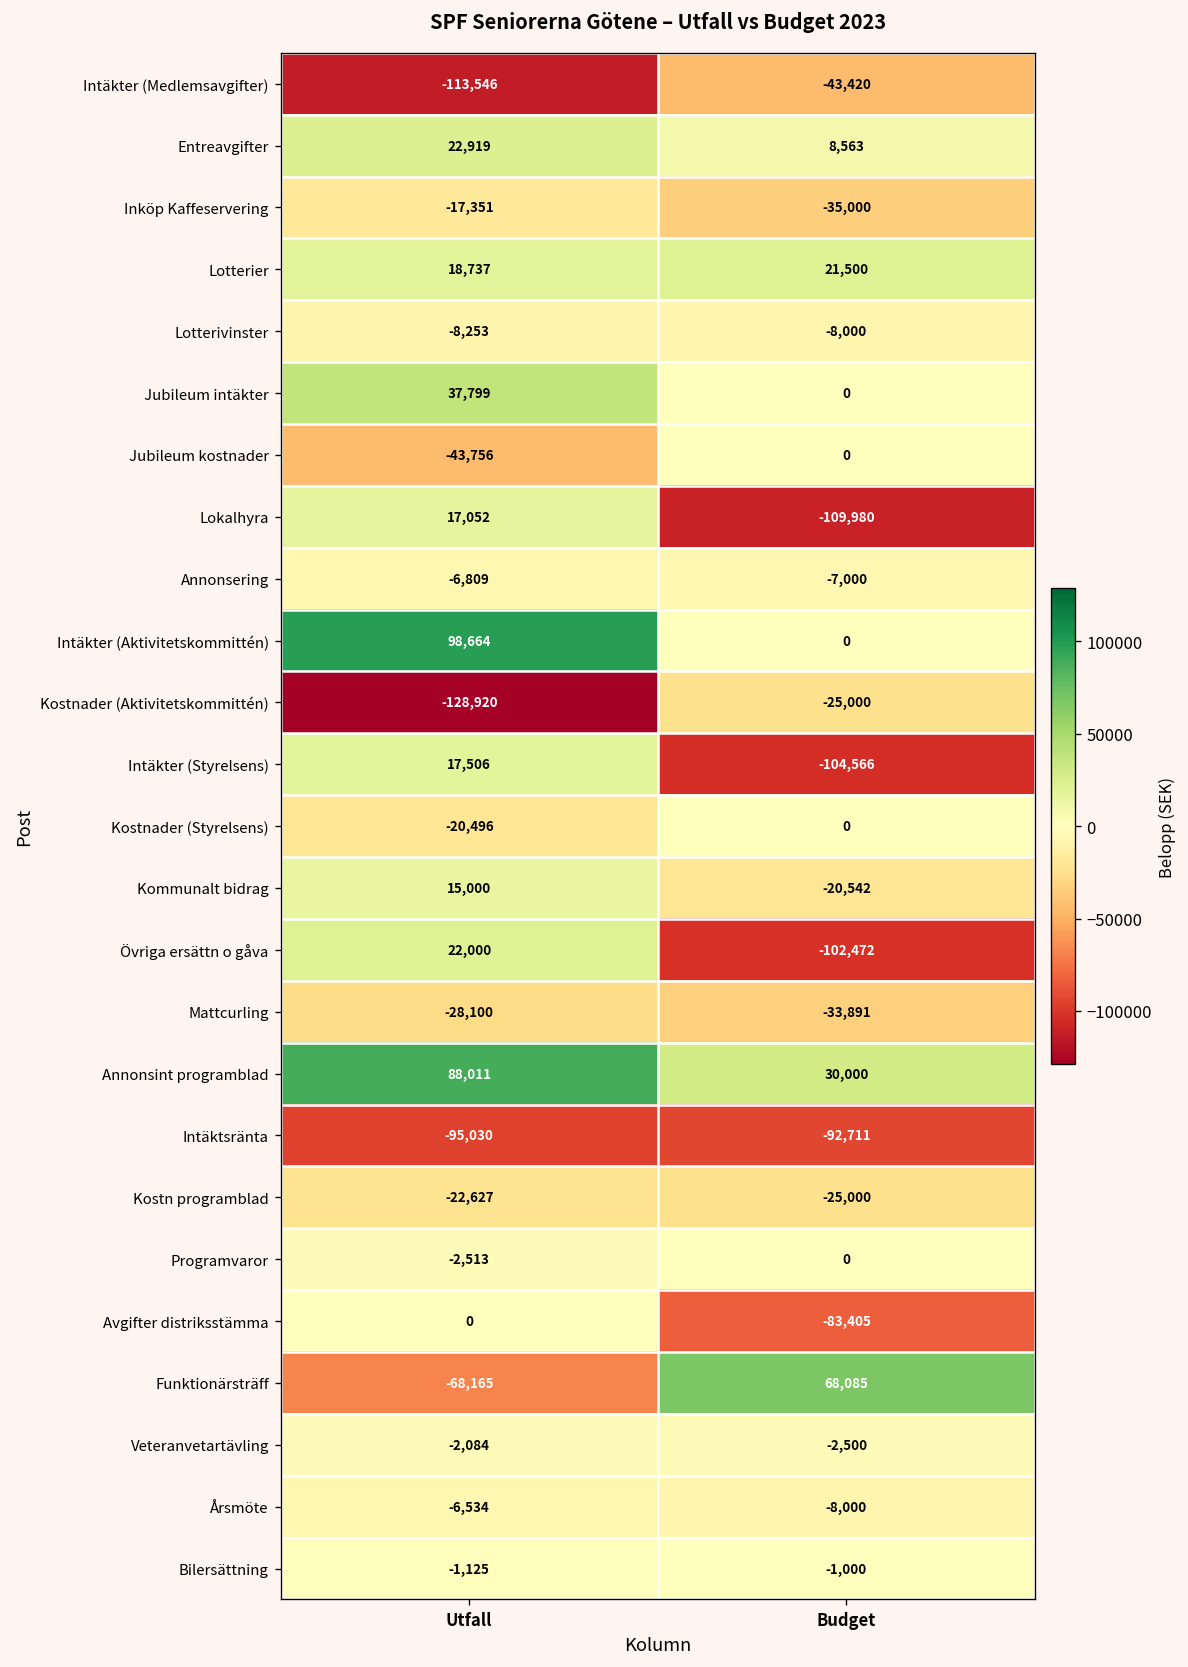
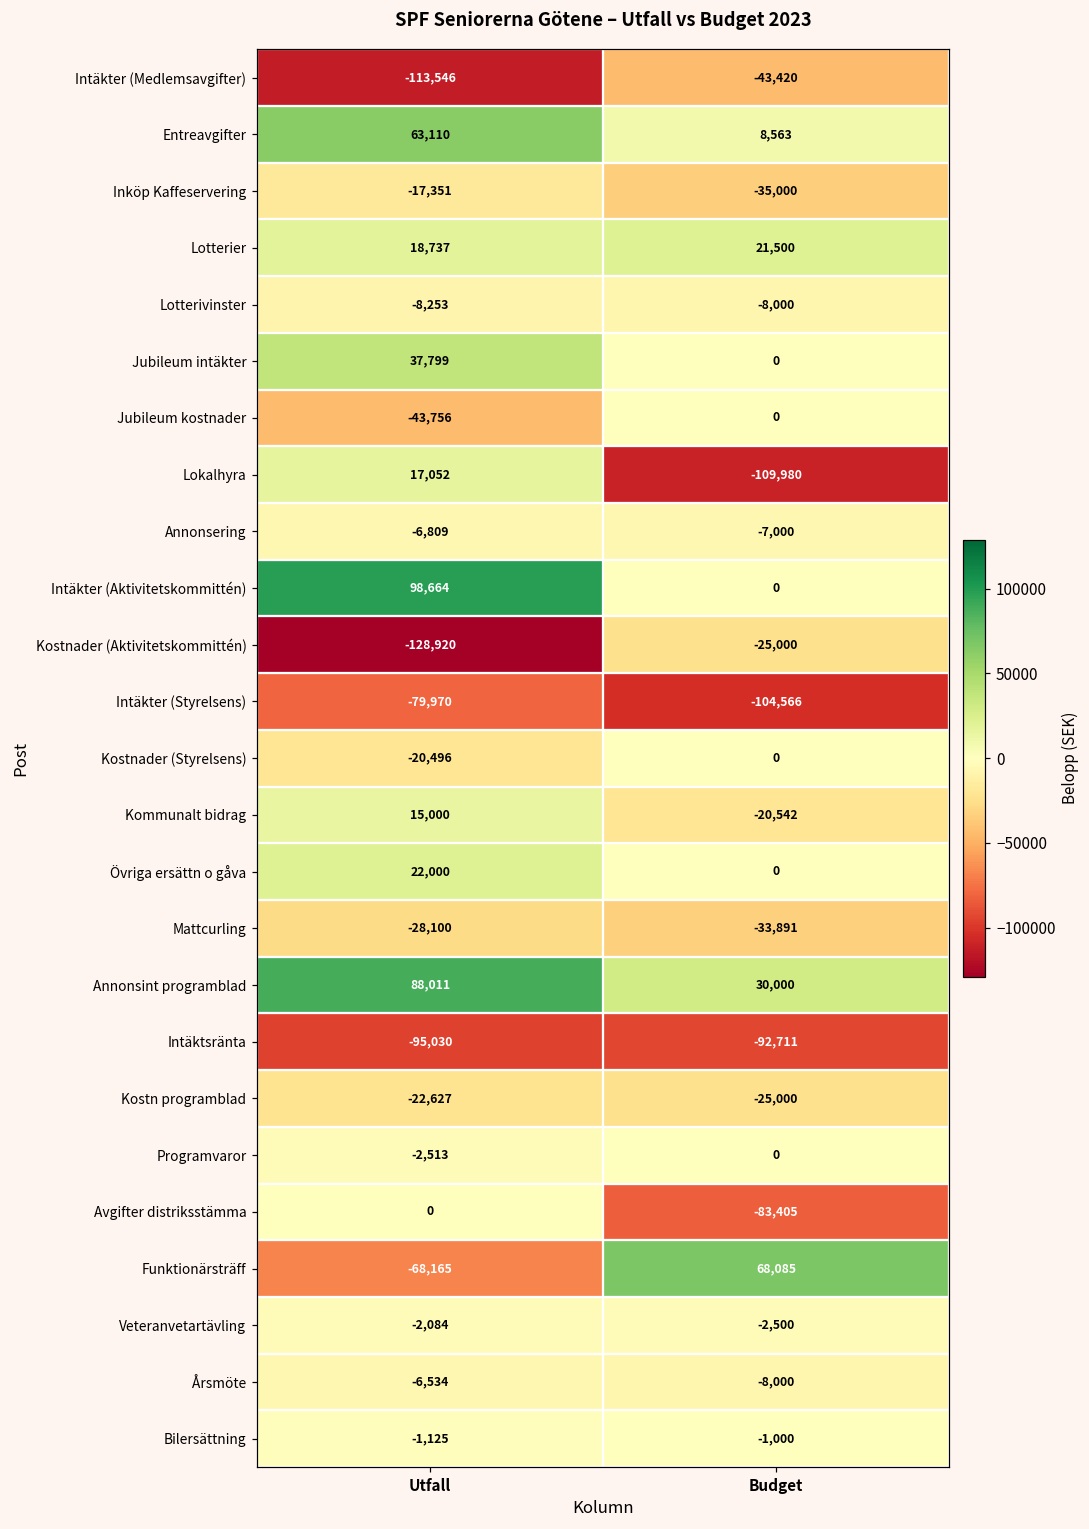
Entreavgifter, Utfall: 22,919 -> 63,110
Intäkter (Styrelsens), Utfall: 17,506 -> -79,970
Övriga ersättn o gåva, Budget: -102,472 -> 0
